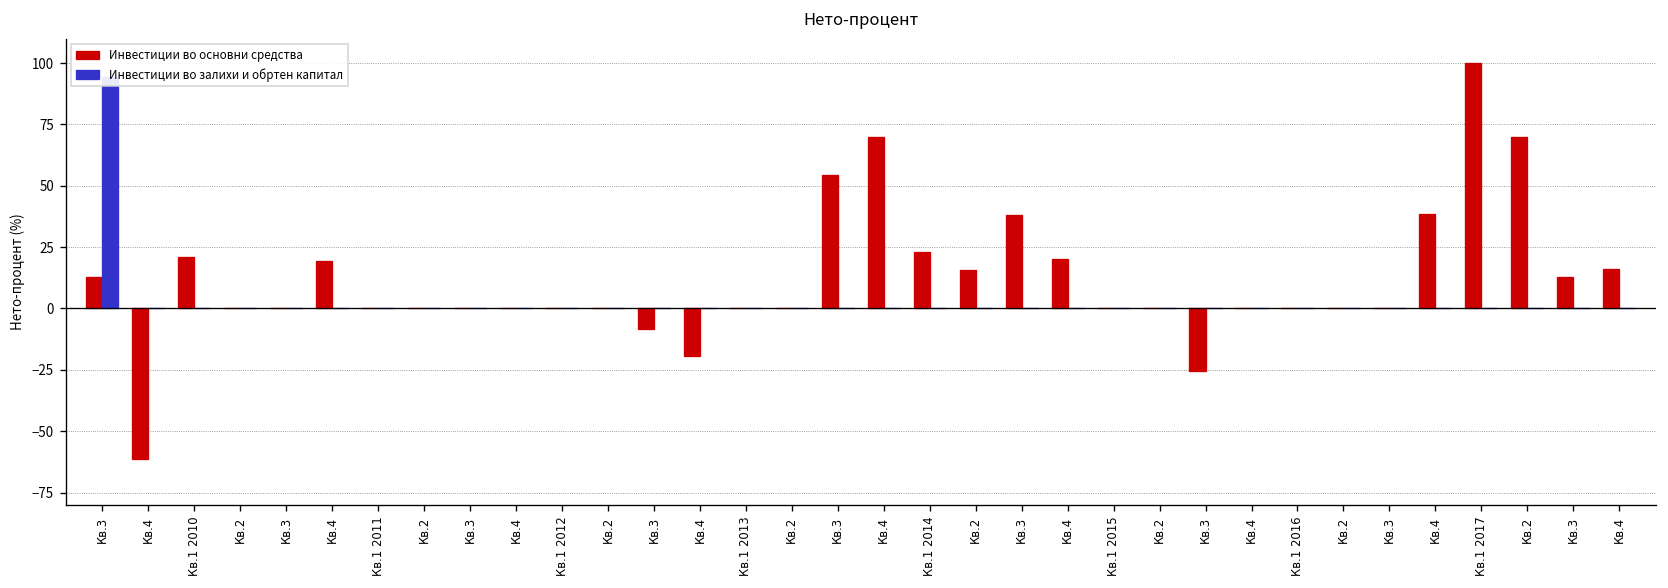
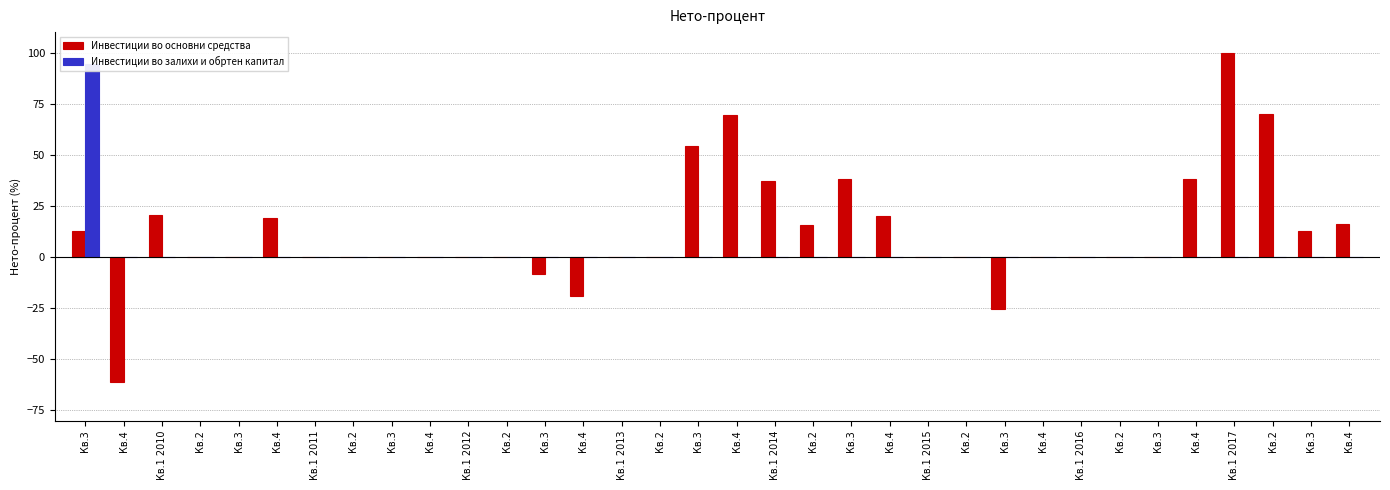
Инвестиции во основни средства, Кв.1 2014: 23 -> 37
